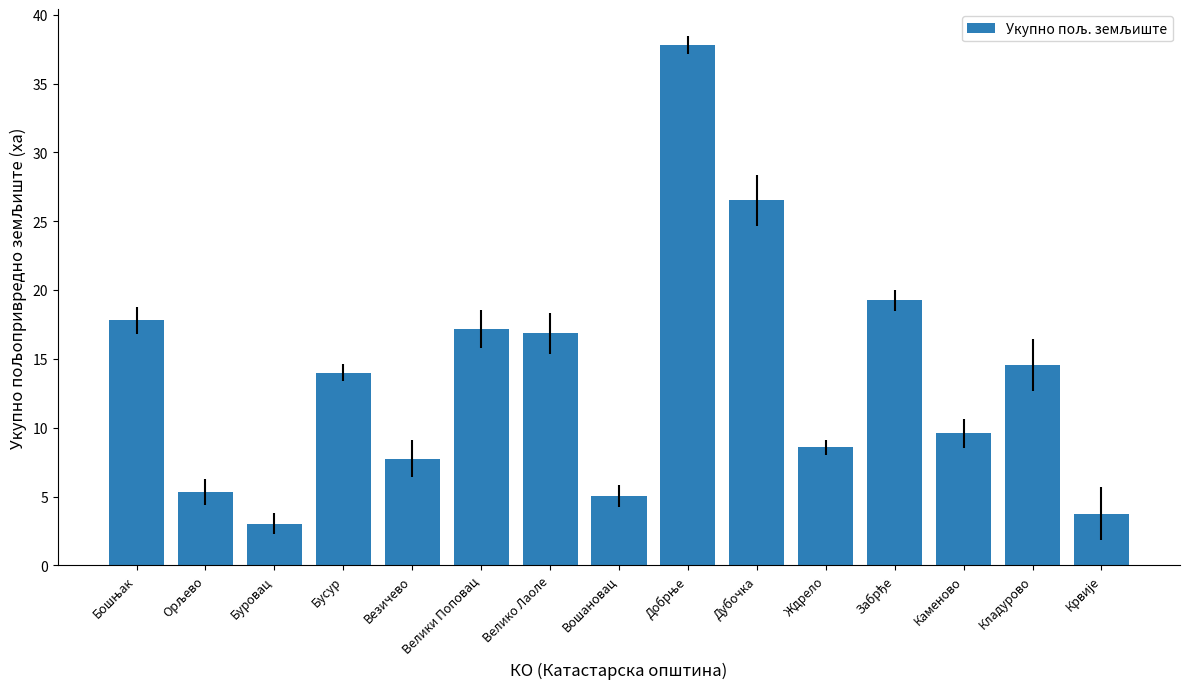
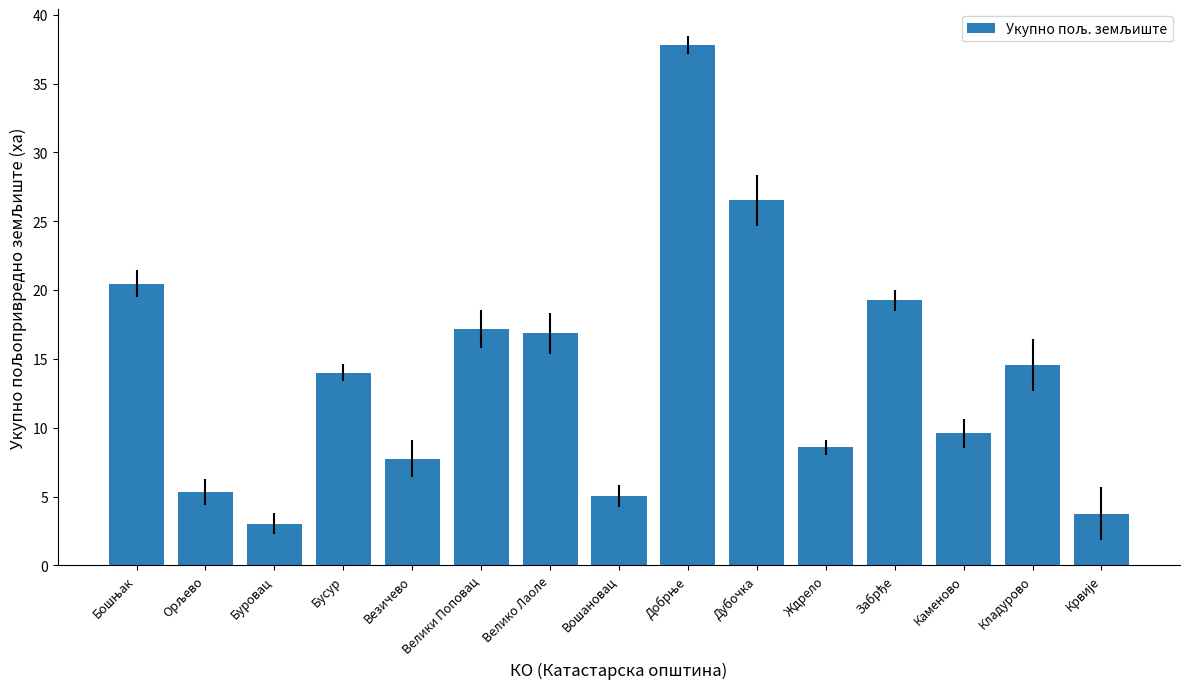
Бошњак: 17.8 -> 20.4
